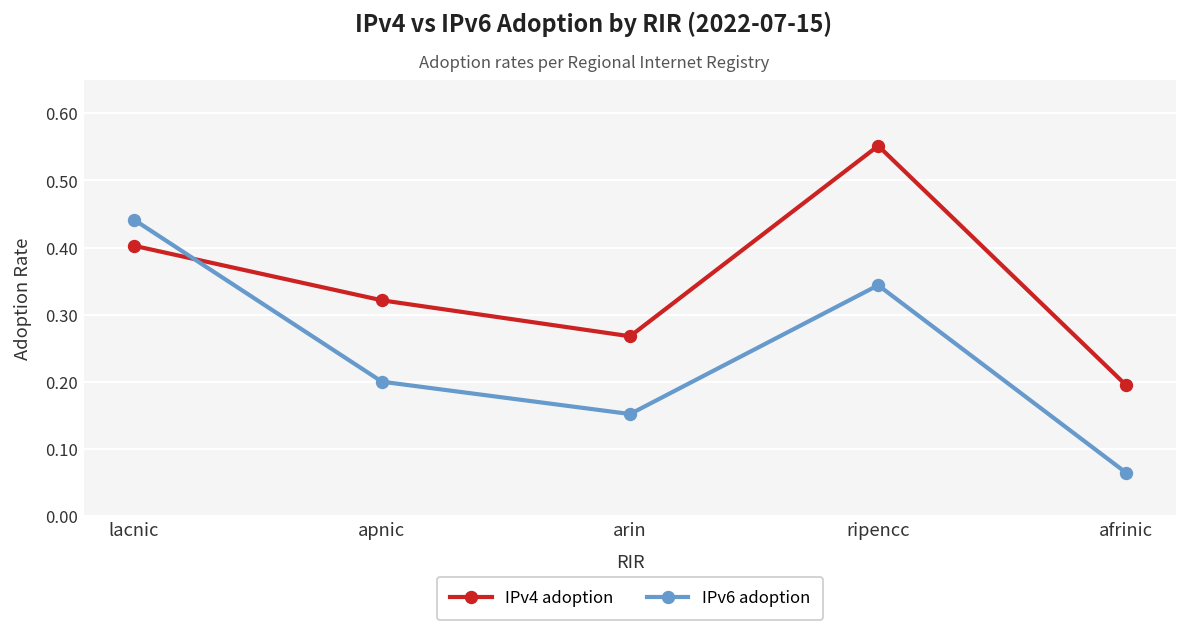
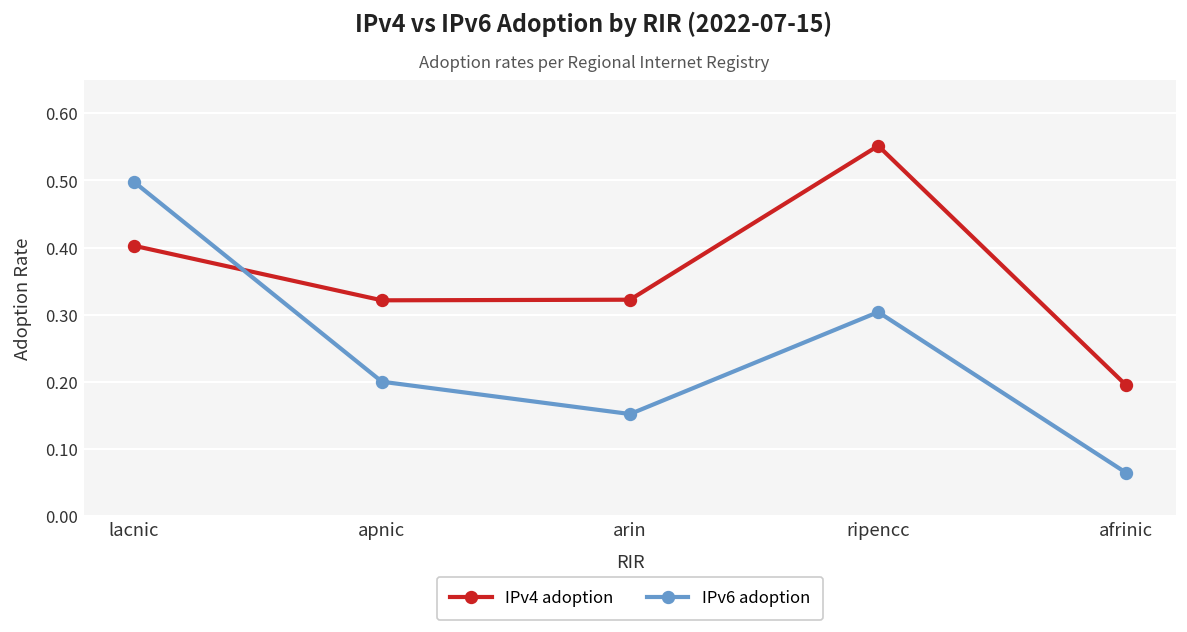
IPv6 adoption, lacnic: 0.44 -> 0.50
IPv4 adoption, arin: 0.27 -> 0.32
IPv6 adoption, ripencc: 0.34 -> 0.30
